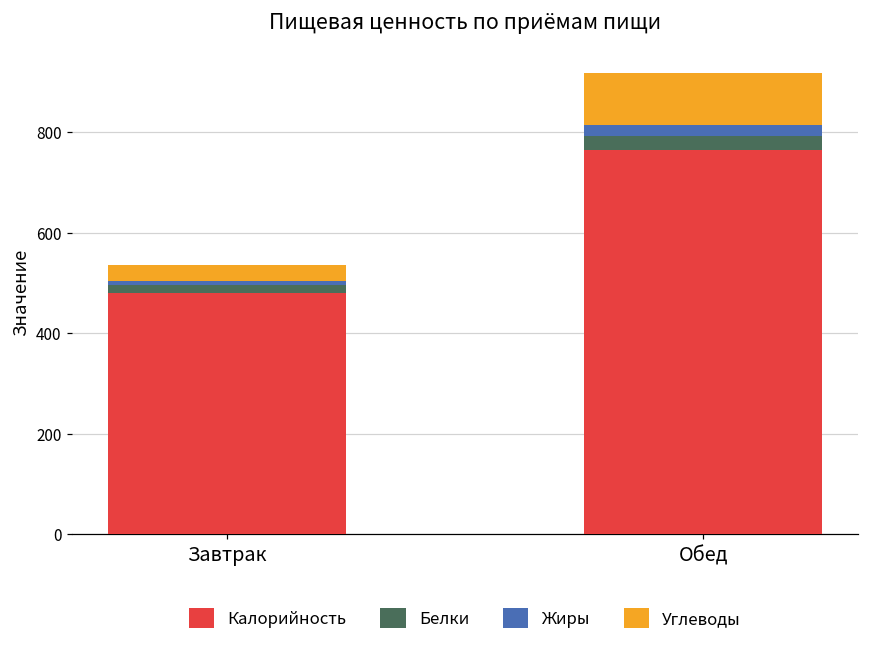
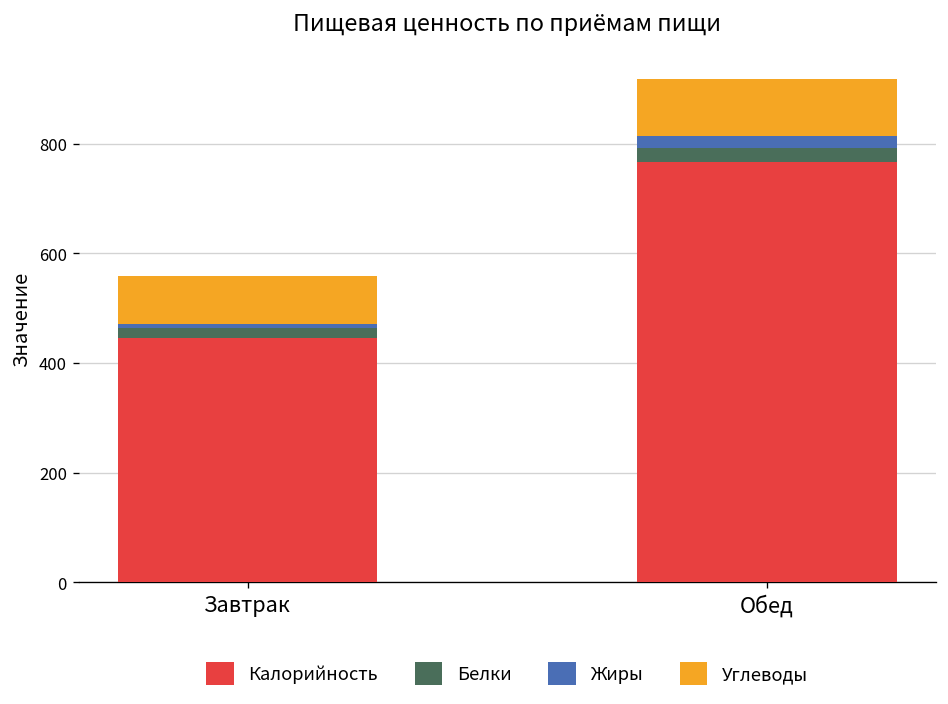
Калорийность, Завтрак: 480 -> 450
Углеводы, Завтрак: 30 -> 90
